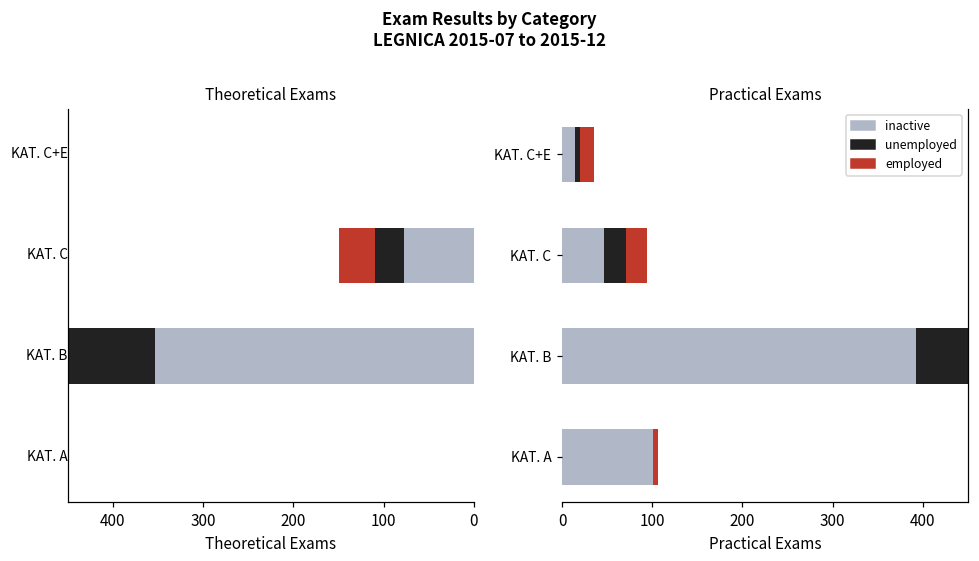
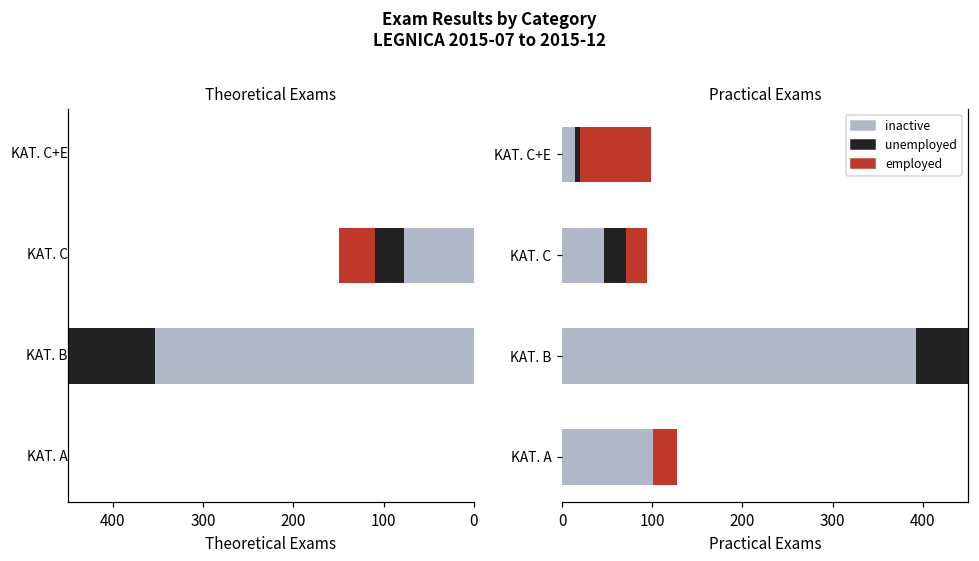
Practical Exams, employed, KAT. C+E: 20 -> 80
Practical Exams, employed, KAT. A: 10 -> 30
